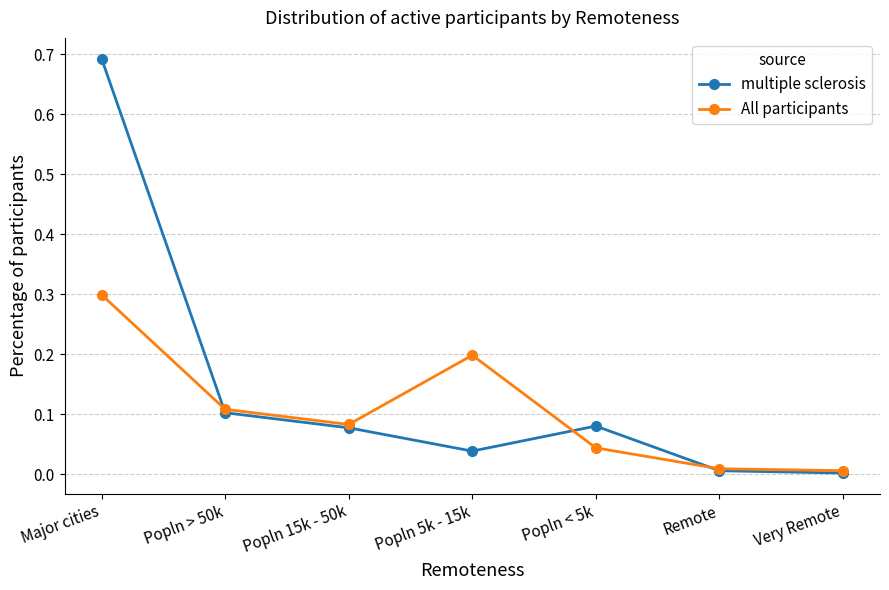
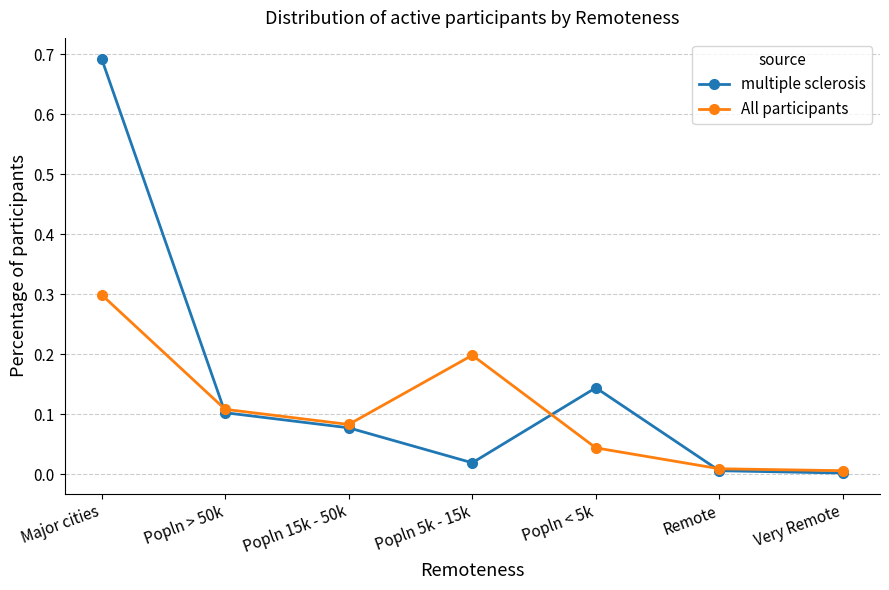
multiple sclerosis, Popln 5k - 15k: 0.04 -> 0.02
multiple sclerosis, Popln < 5k: 0.08 -> 0.14
